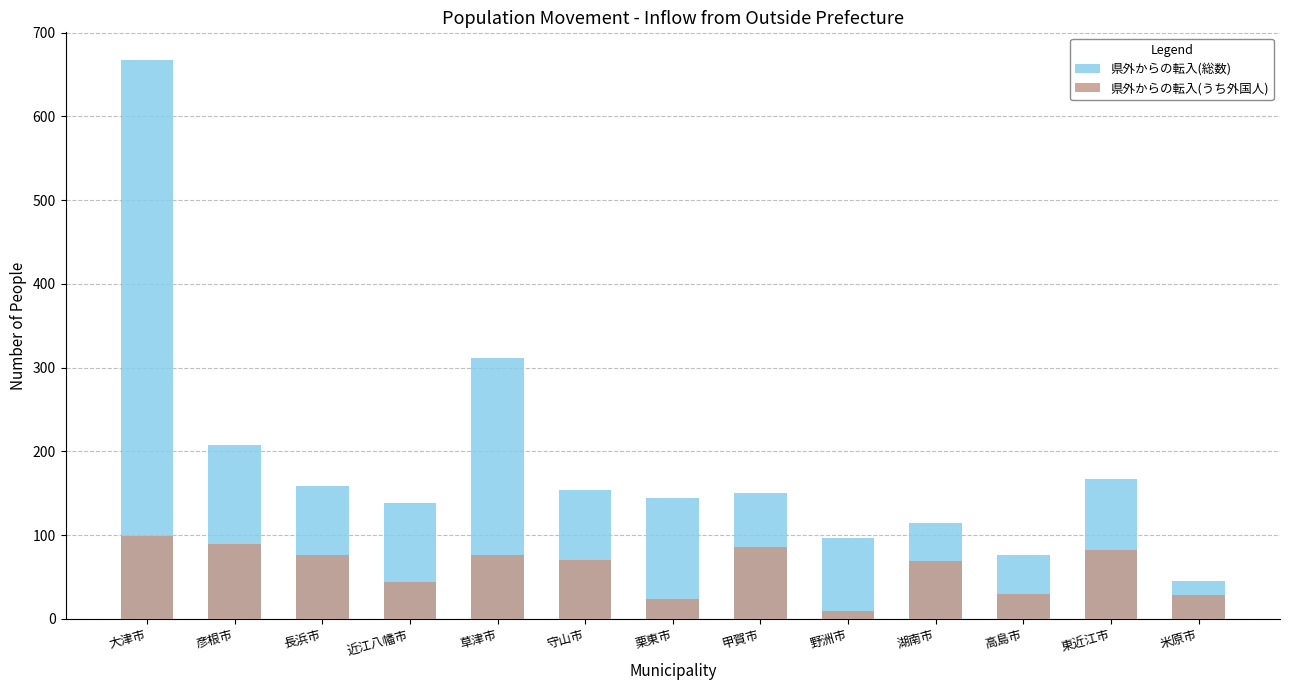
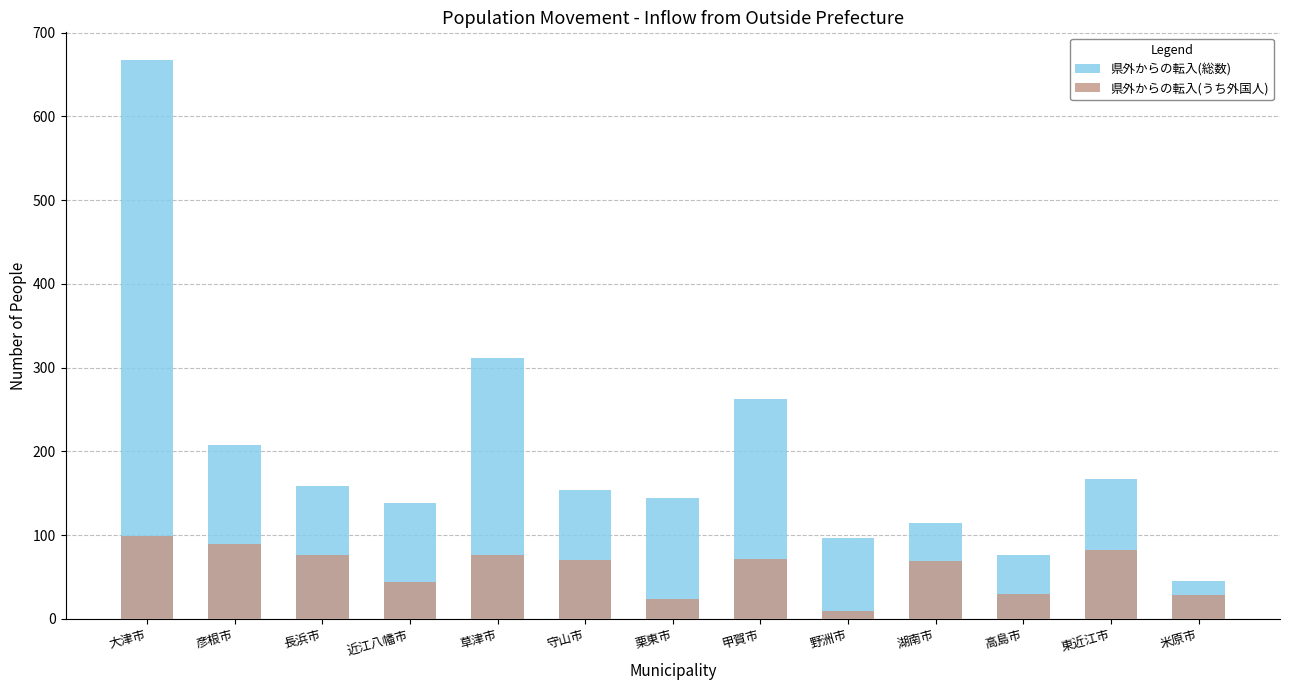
県外からの転入(総数), 甲賀市: 150 -> 260
県外からの転入(うち外国人), 甲賀市: 90 -> 70
